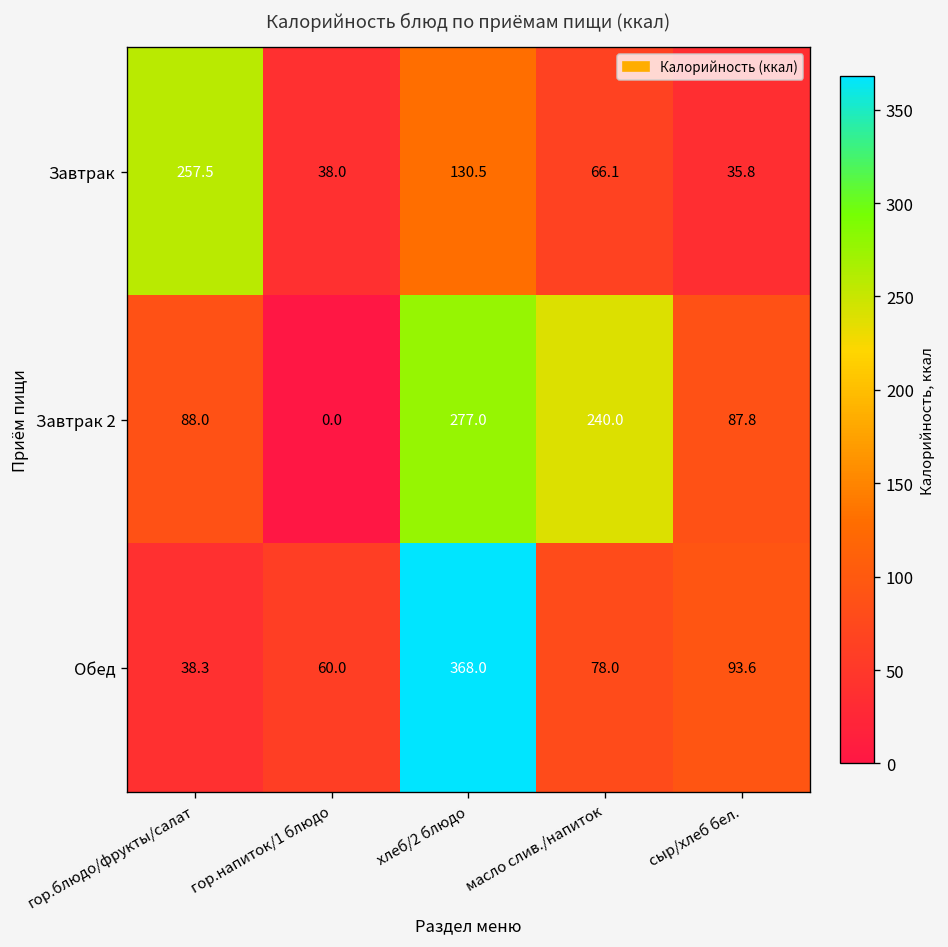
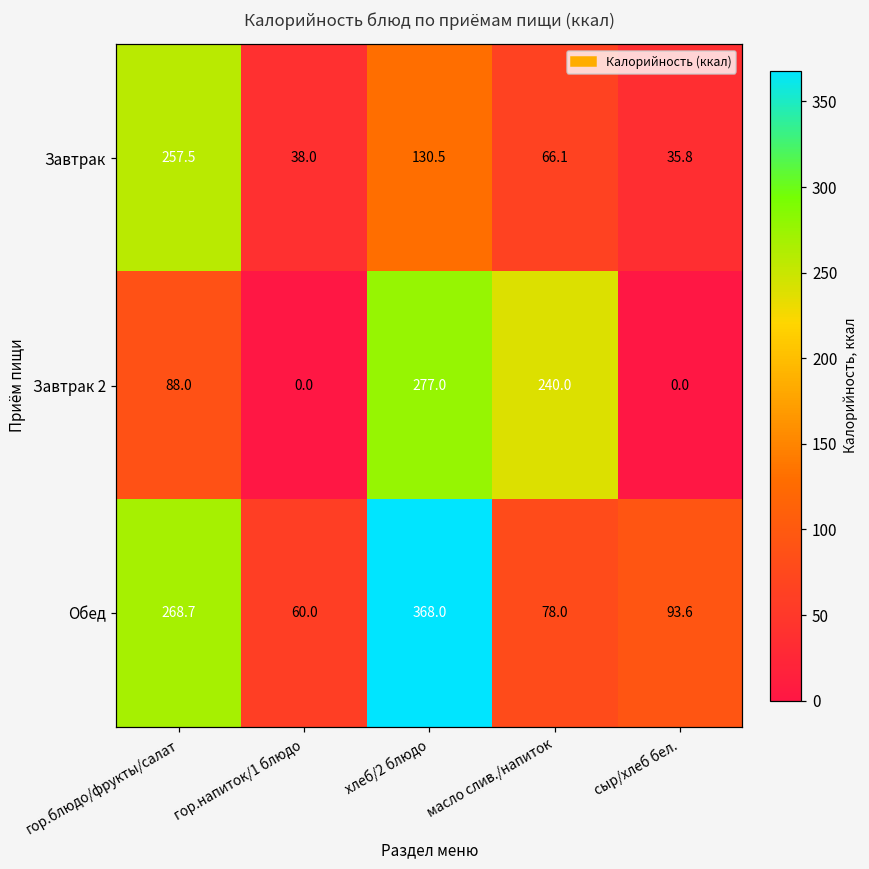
Завтрак 2, сыр/хлеб бел.: 87.8 -> 0.0
Обед, гор.блюдо/фрукты/салат: 38.3 -> 268.7
